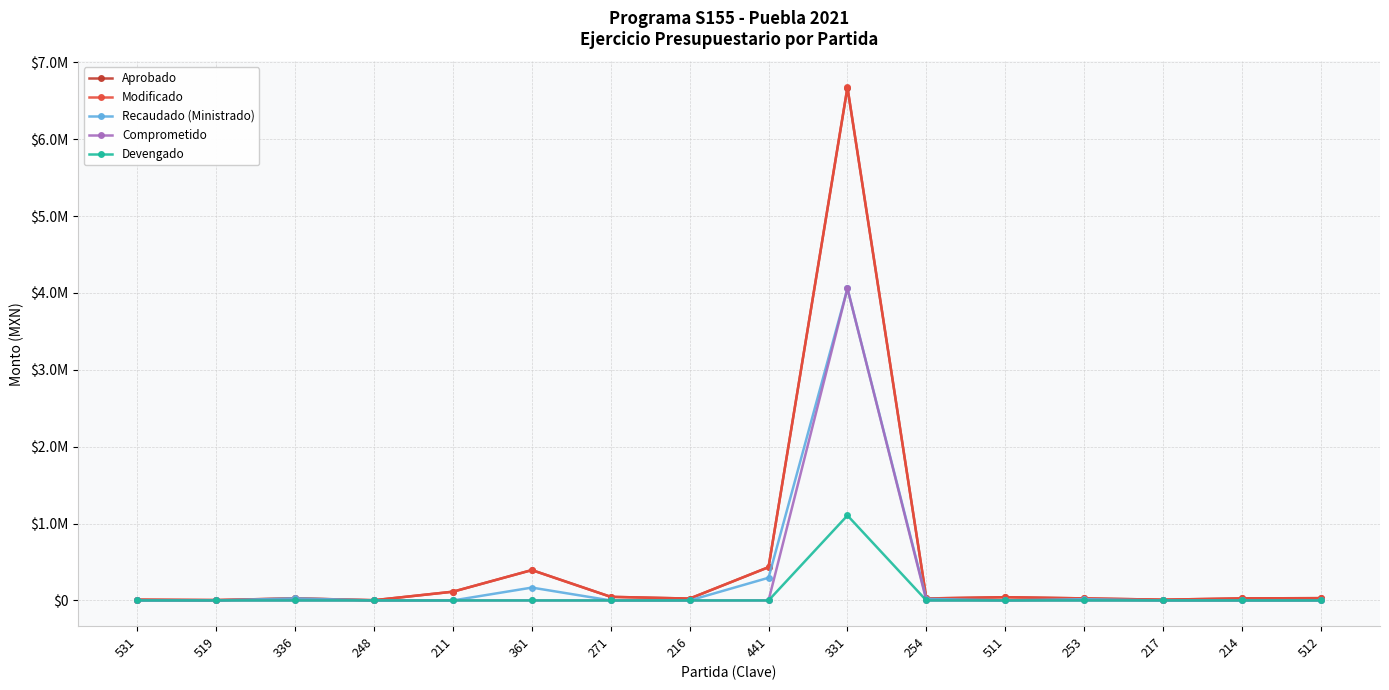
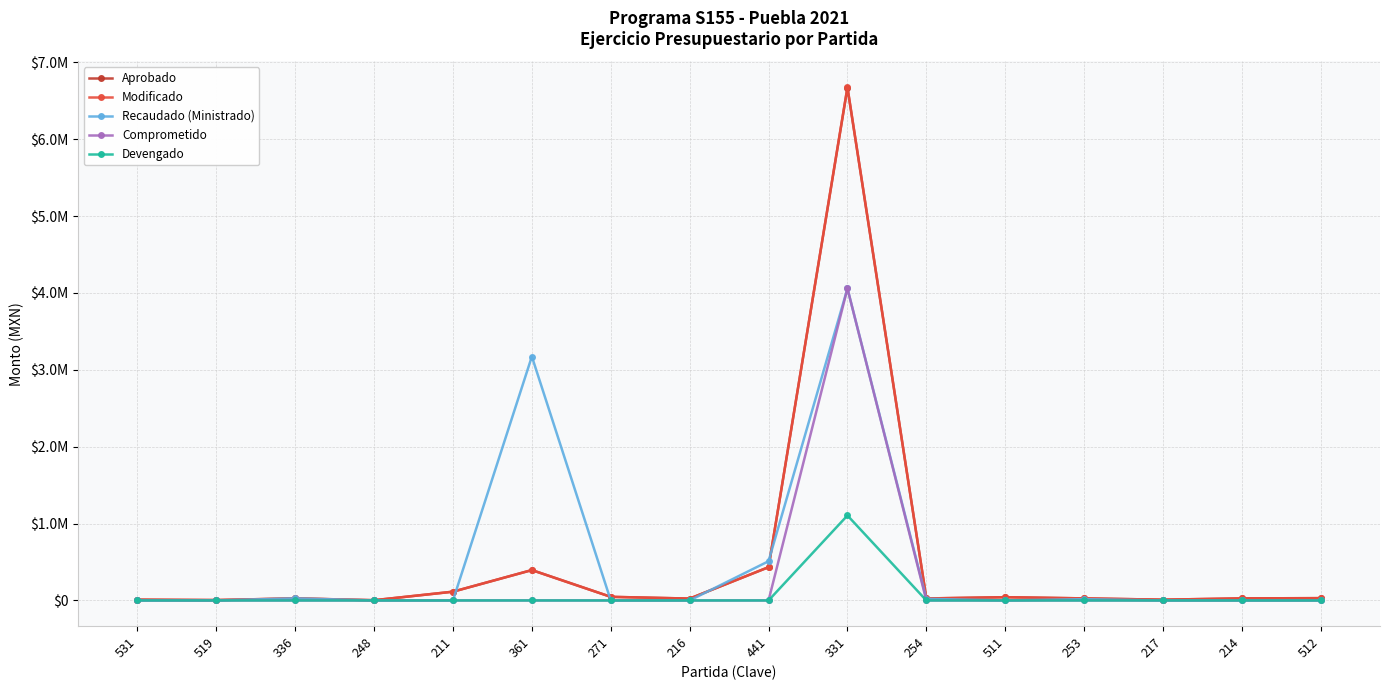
Recaudado (Ministrado), 361: $200000 -> $3200000
Recaudado (Ministrado), 441: $300000 -> $500000
